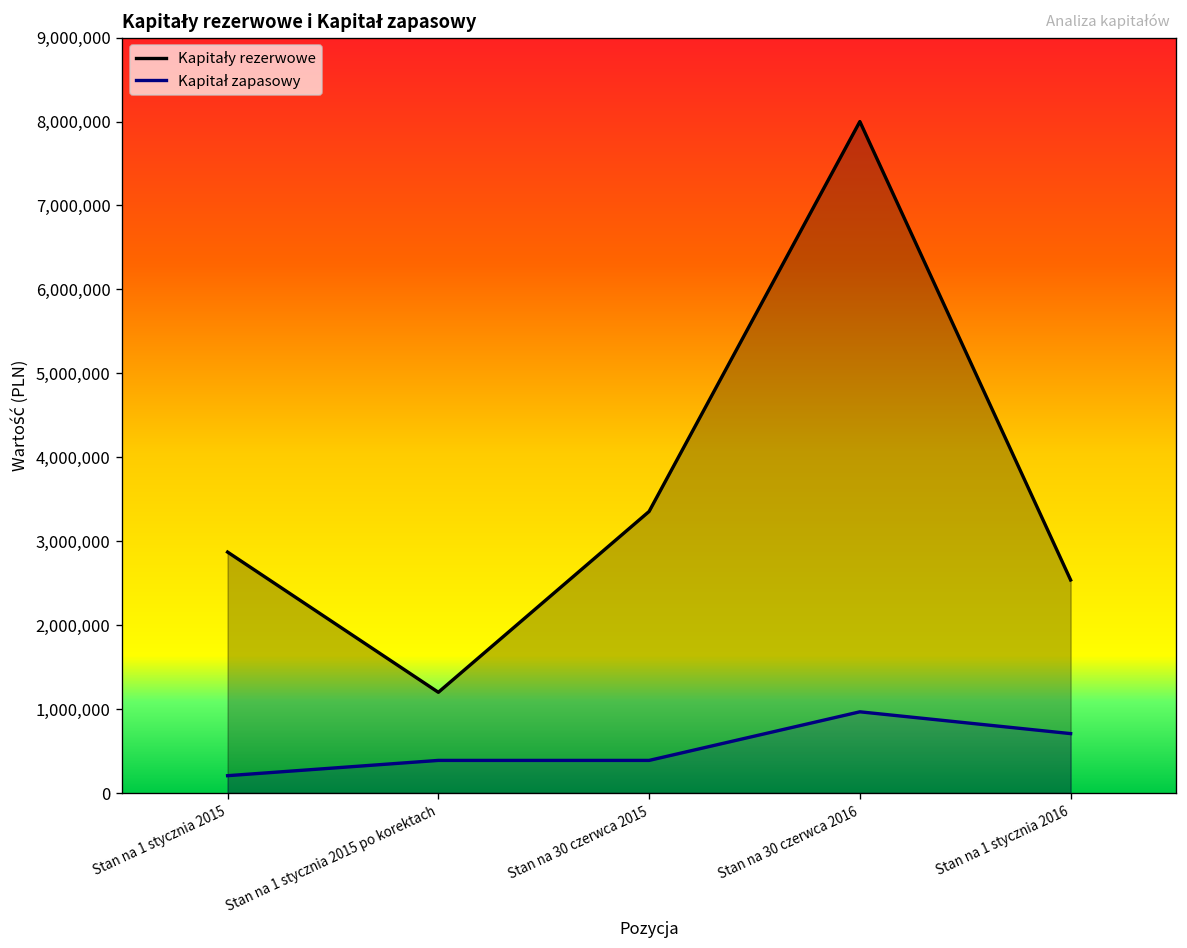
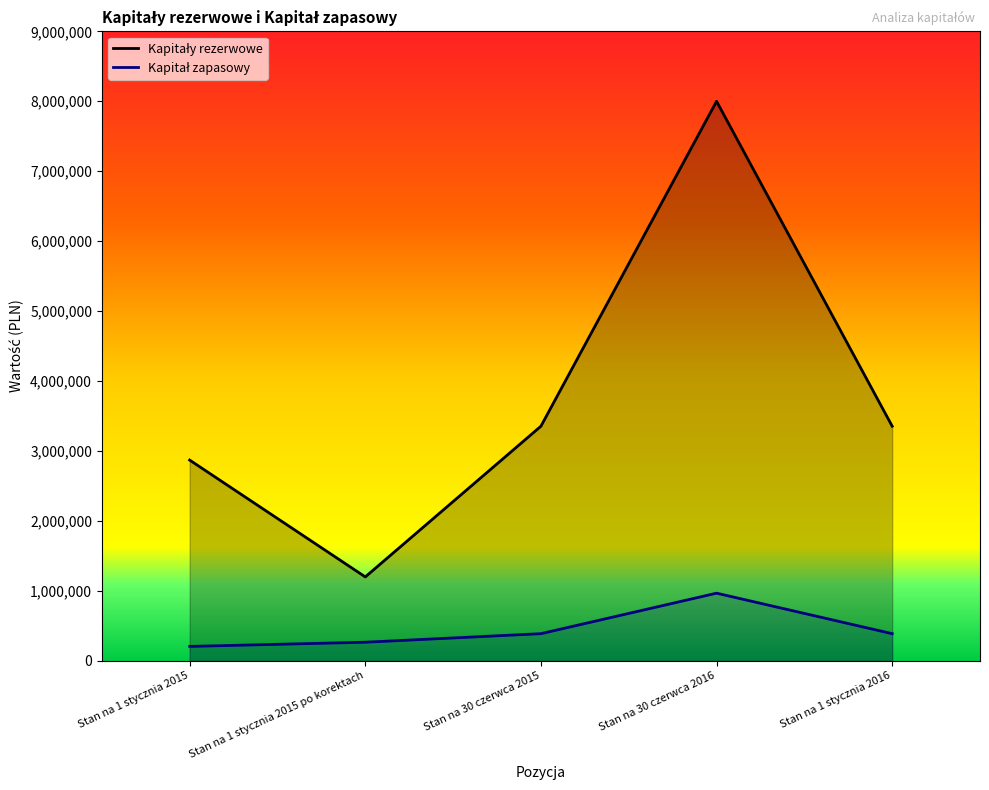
Kapitał zapasowy, Stan na 1 stycznia 2015 po korektach: 400,000 -> 300,000
Kapitały rezerwowe, Stan na 1 stycznia 2016: 2,500,000 -> 3,400,000
Kapitał zapasowy, Stan na 1 stycznia 2016: 700,000 -> 400,000
